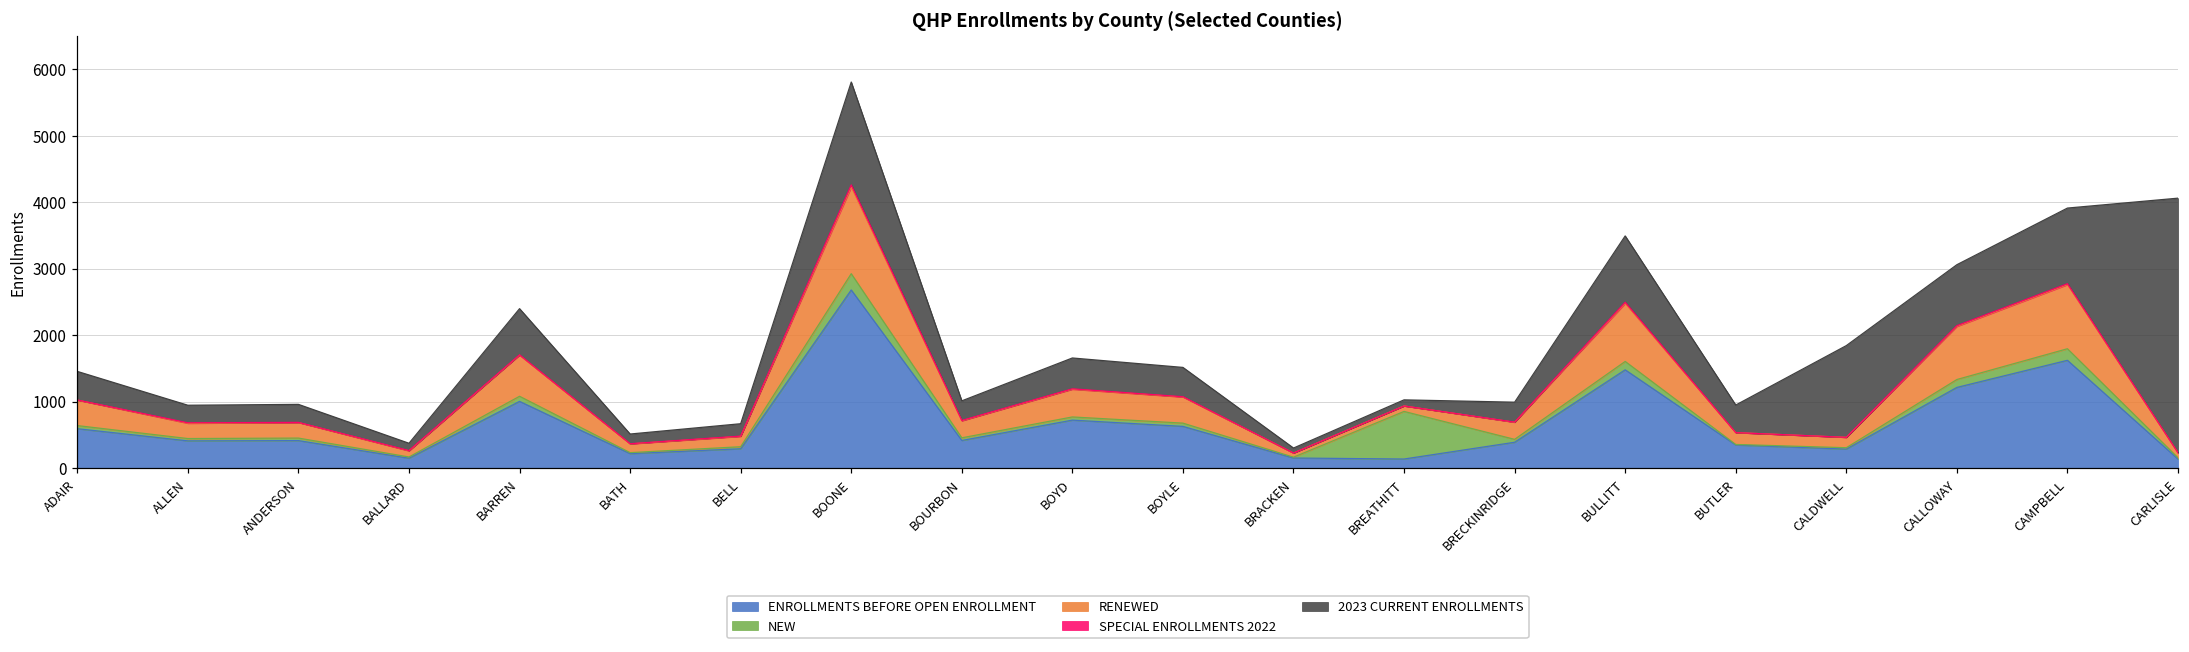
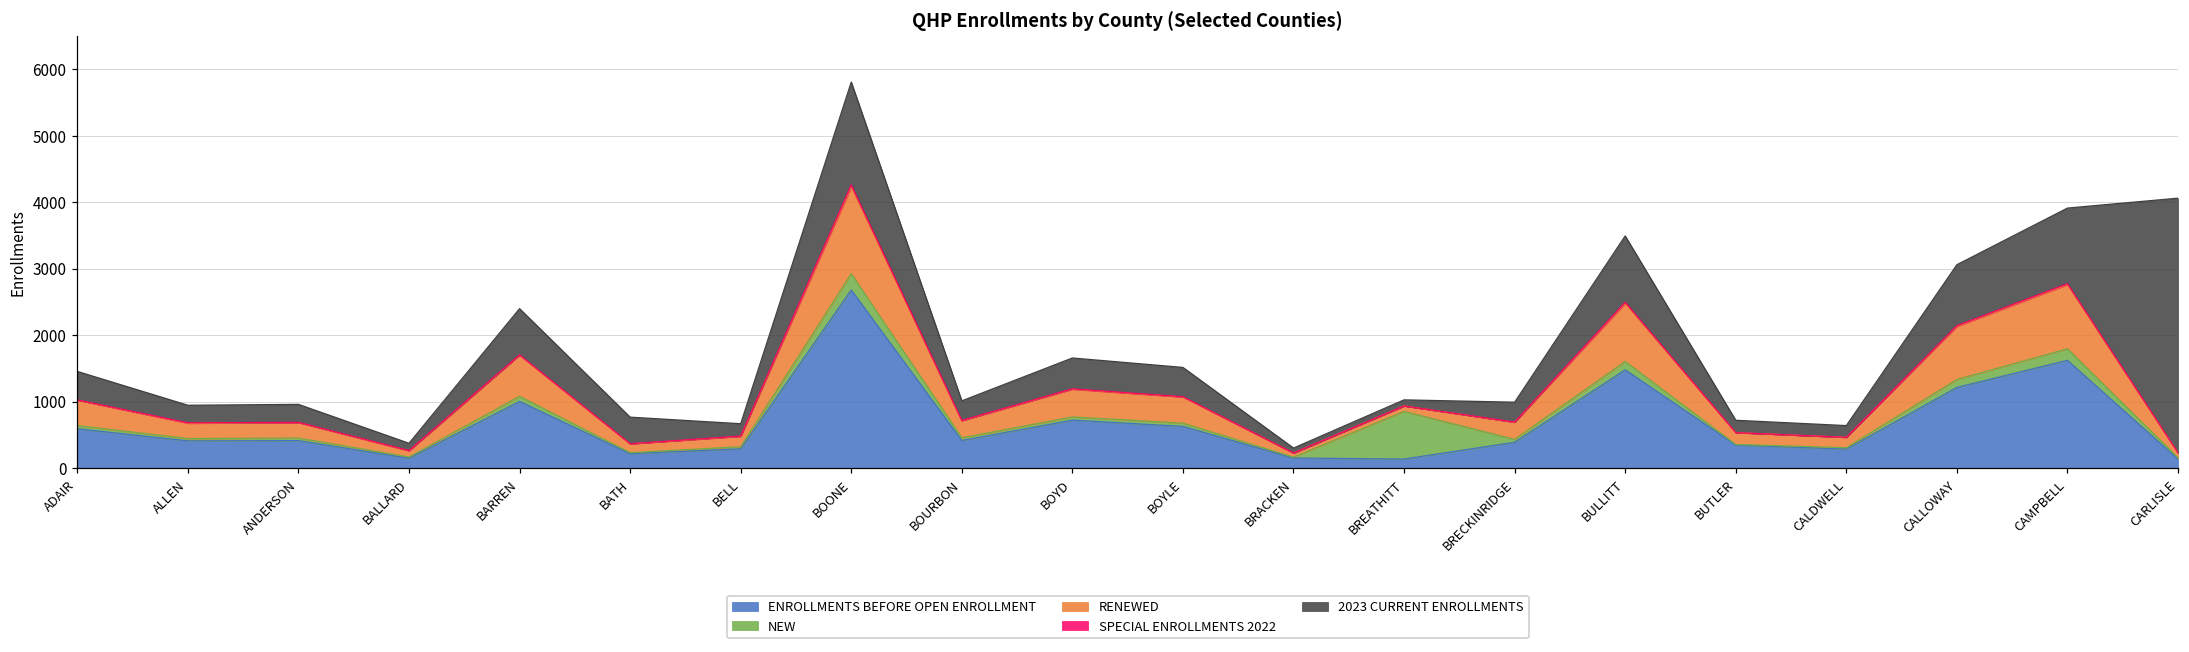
2023 CURRENT ENROLLMENTS, BATH: 100 -> 400
2023 CURRENT ENROLLMENTS, BUTLER: 400 -> 200
2023 CURRENT ENROLLMENTS, CALDWELL: 1400 -> 200
